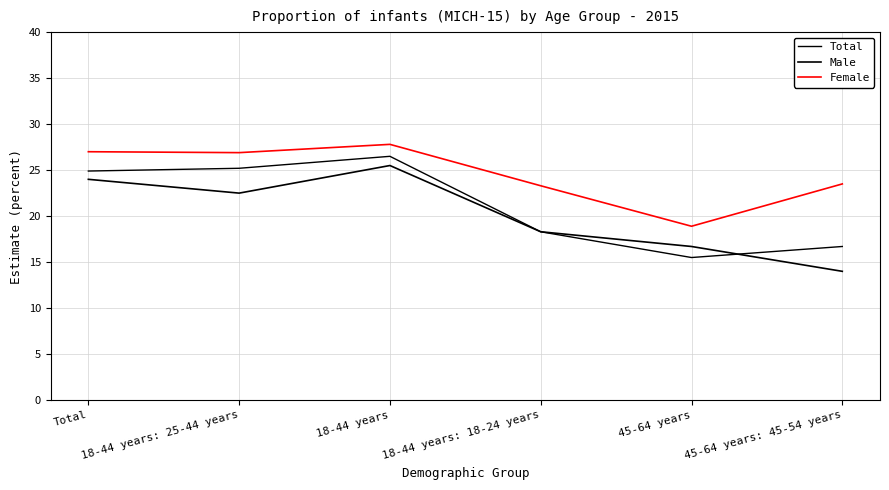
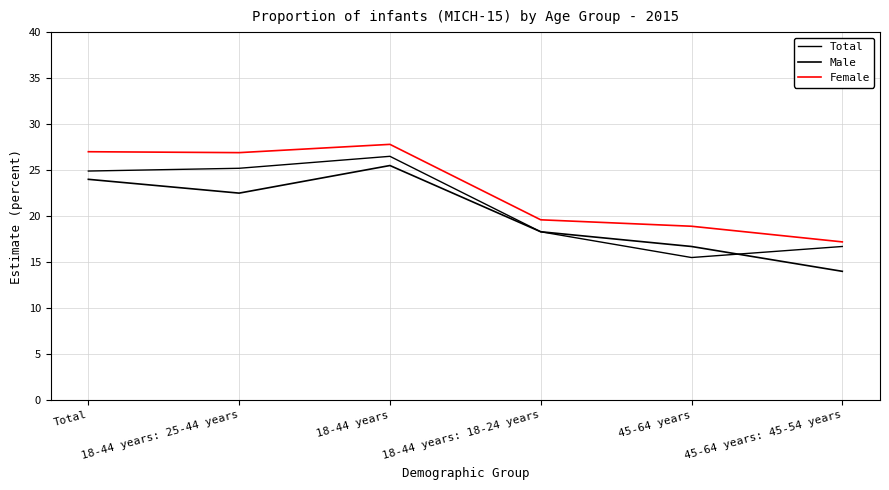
Female, 18-44 years: 18-24 years: 23 -> 20
Female, 45-64 years: 45-54 years: 24 -> 17
